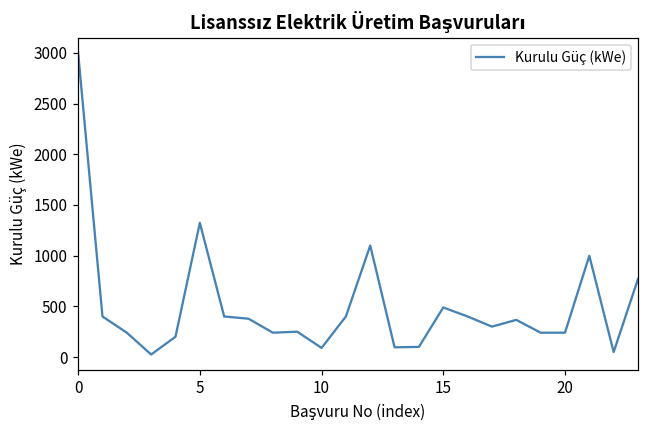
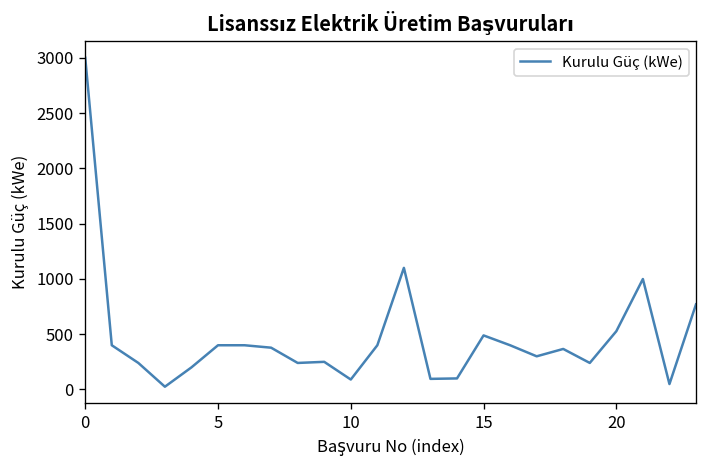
5: 1300 -> 400
20: 200 -> 500
